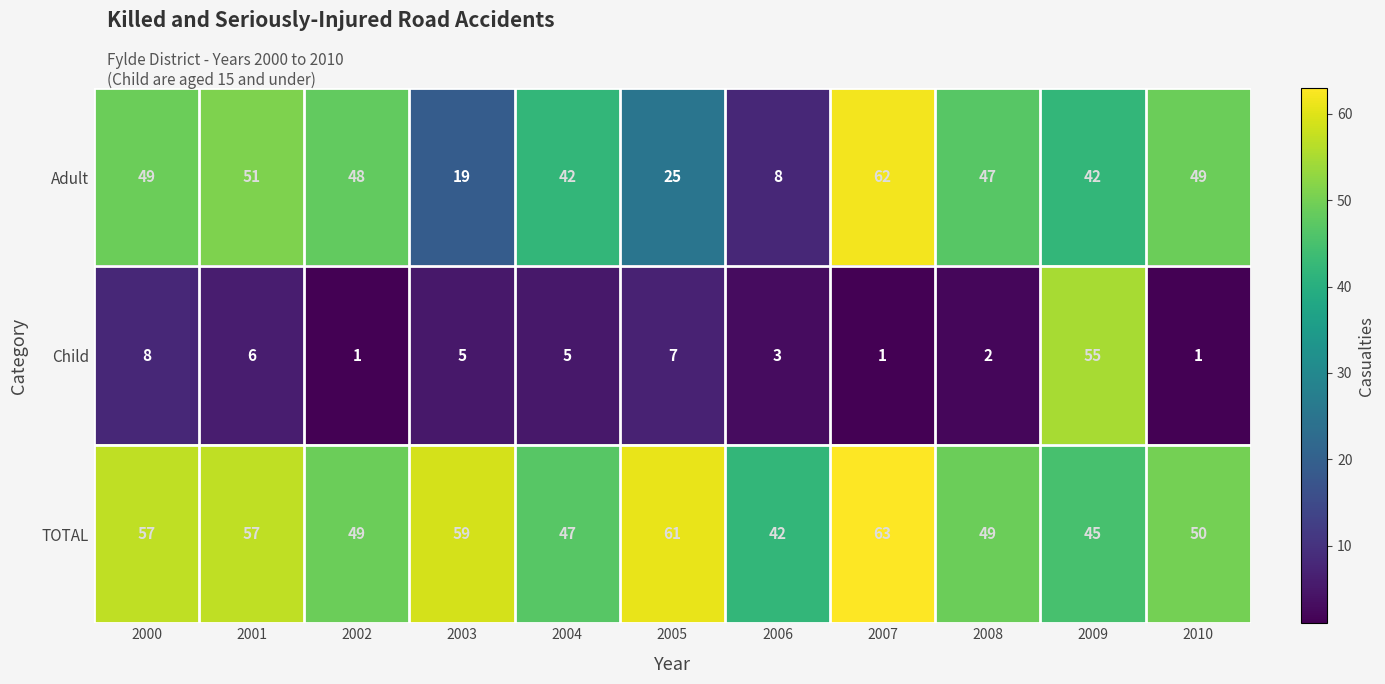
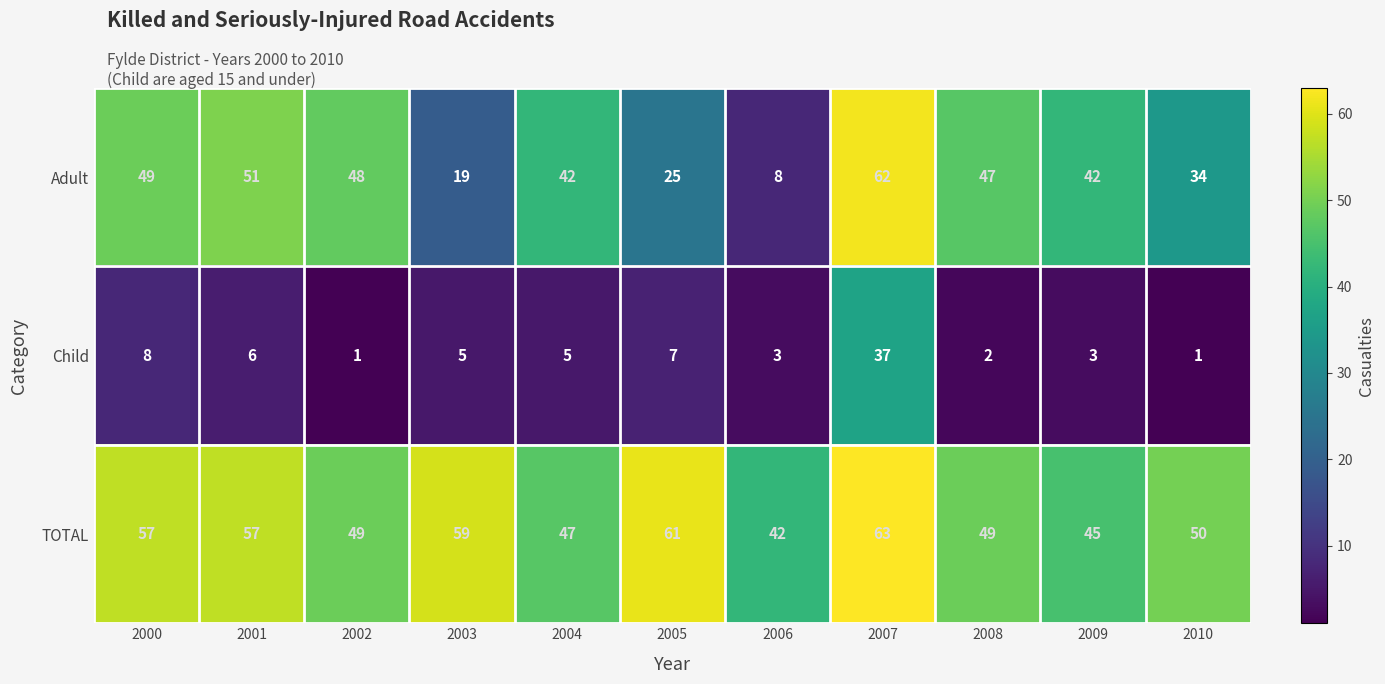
Adult, 2010: 49 -> 34
Child, 2007: 1 -> 37
Child, 2009: 55 -> 3
